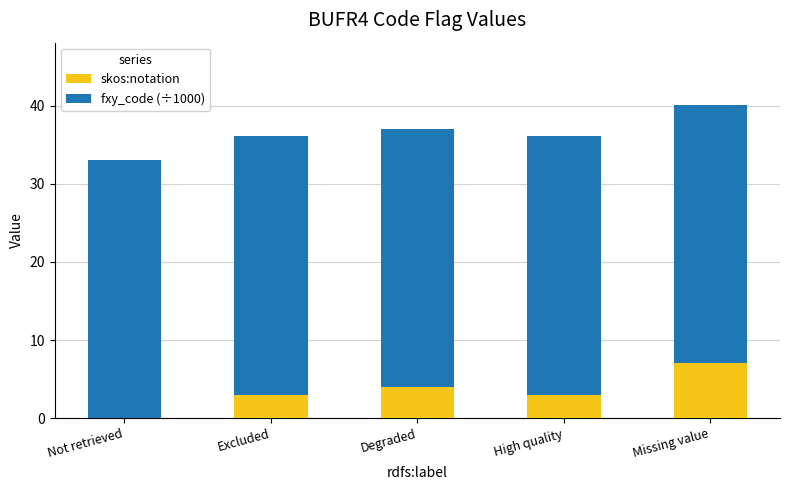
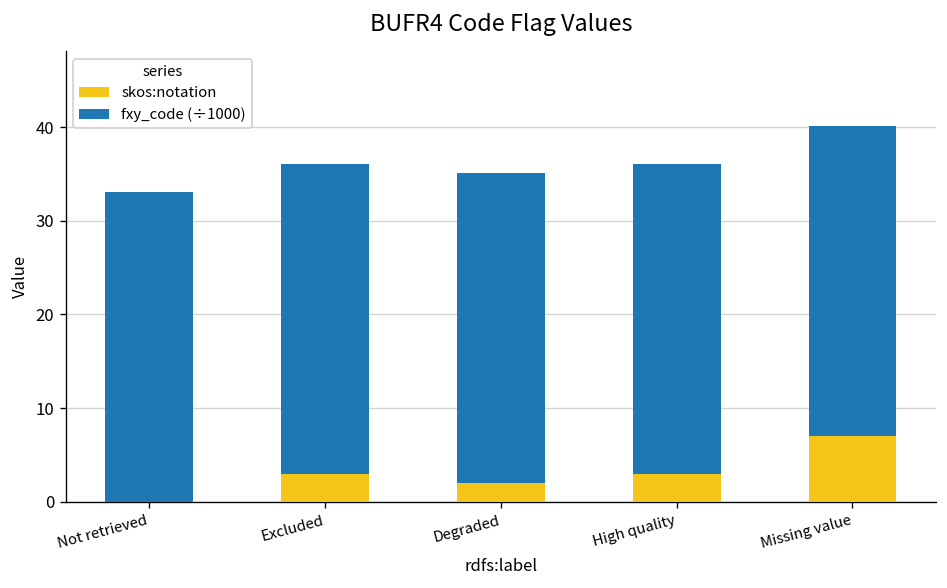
skos:notation, Degraded: 4 -> 2
